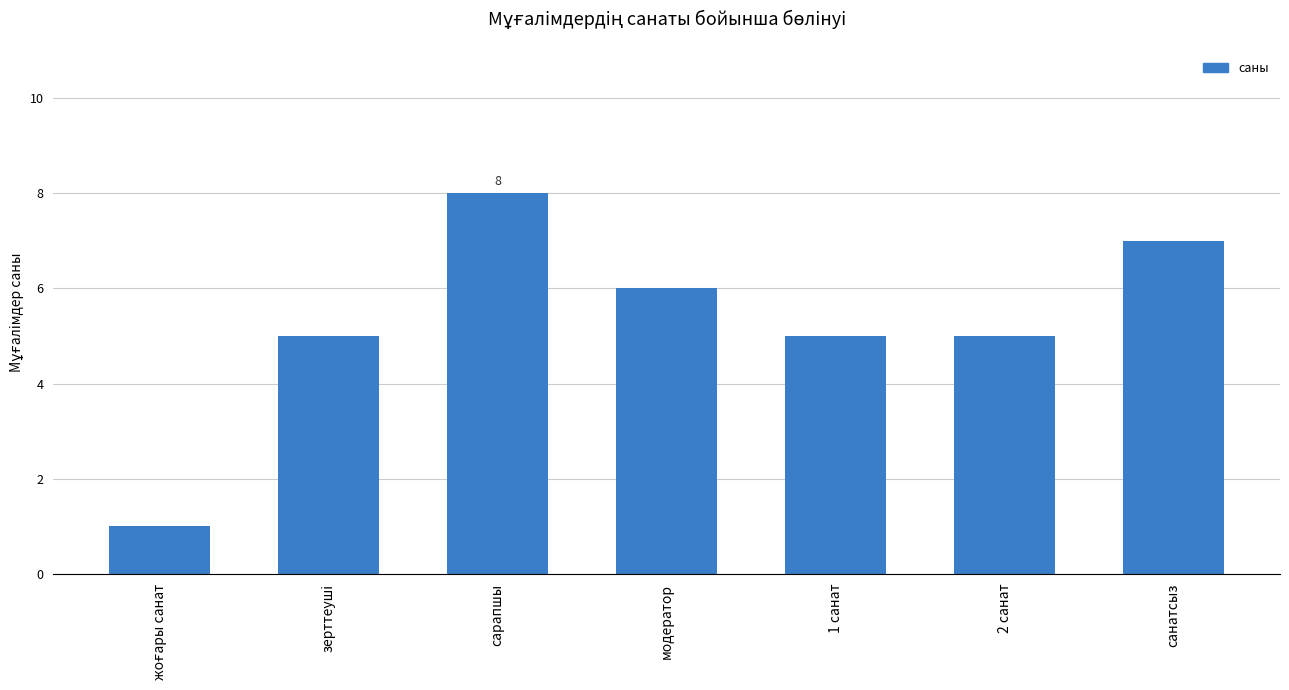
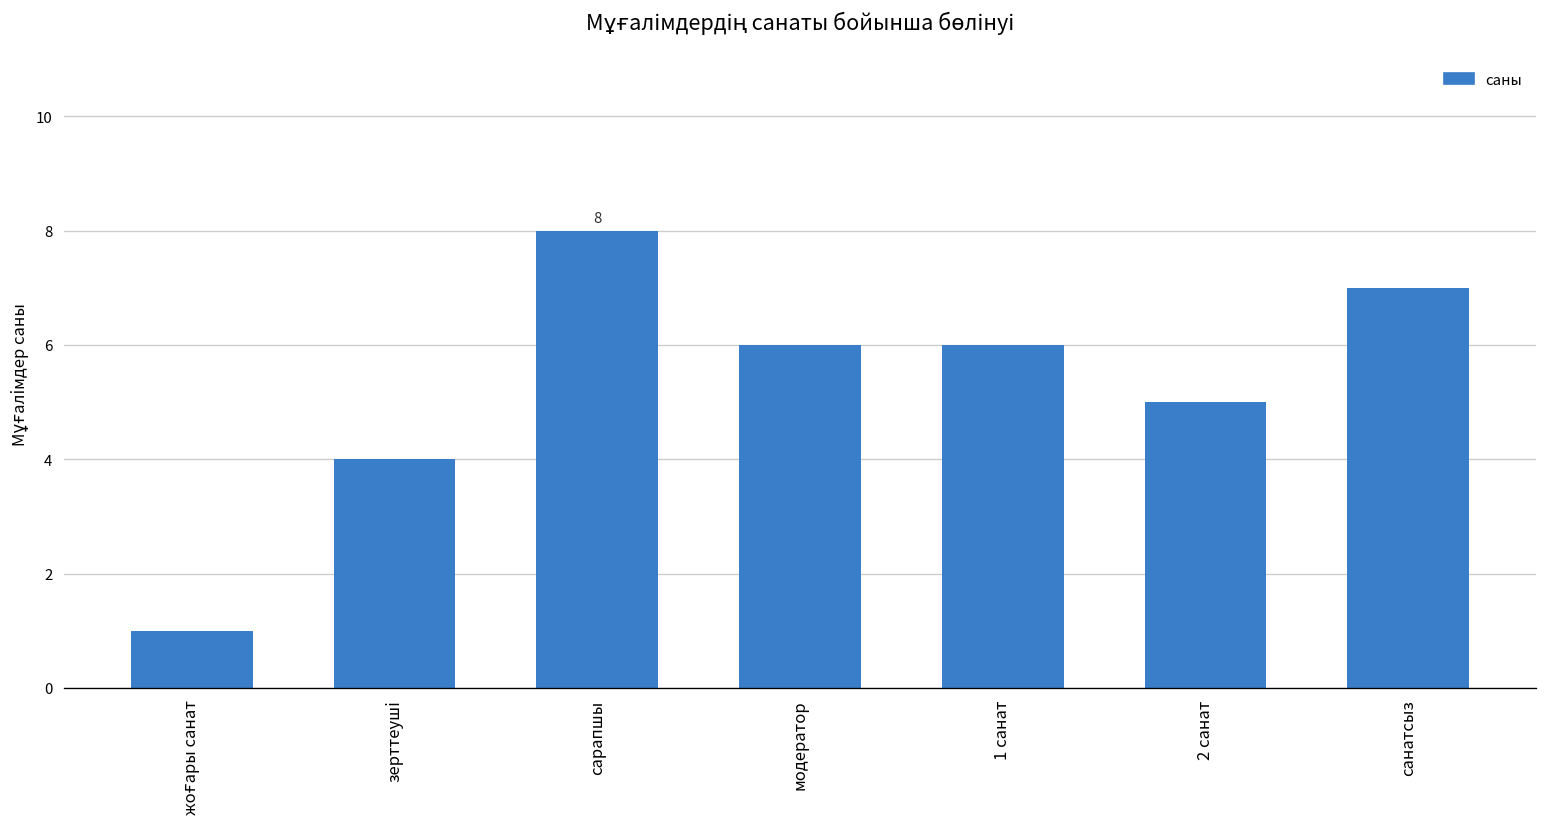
зерттеуші: 5 -> 4
1 санат: 5 -> 6
